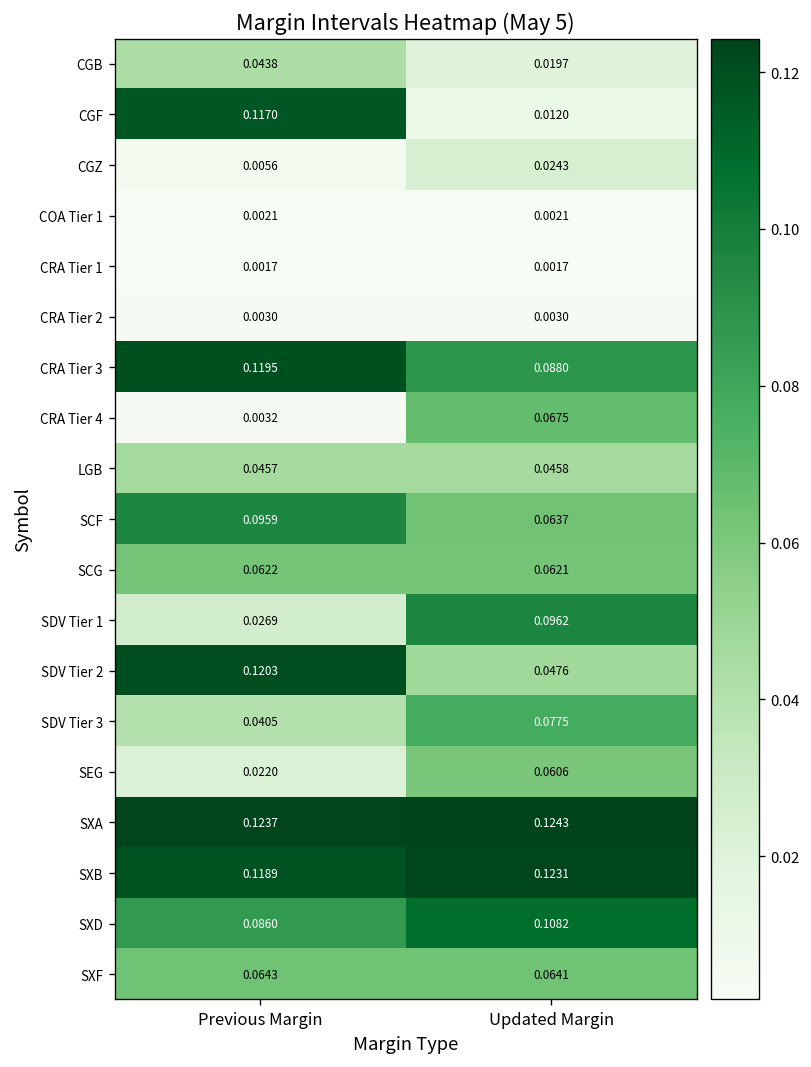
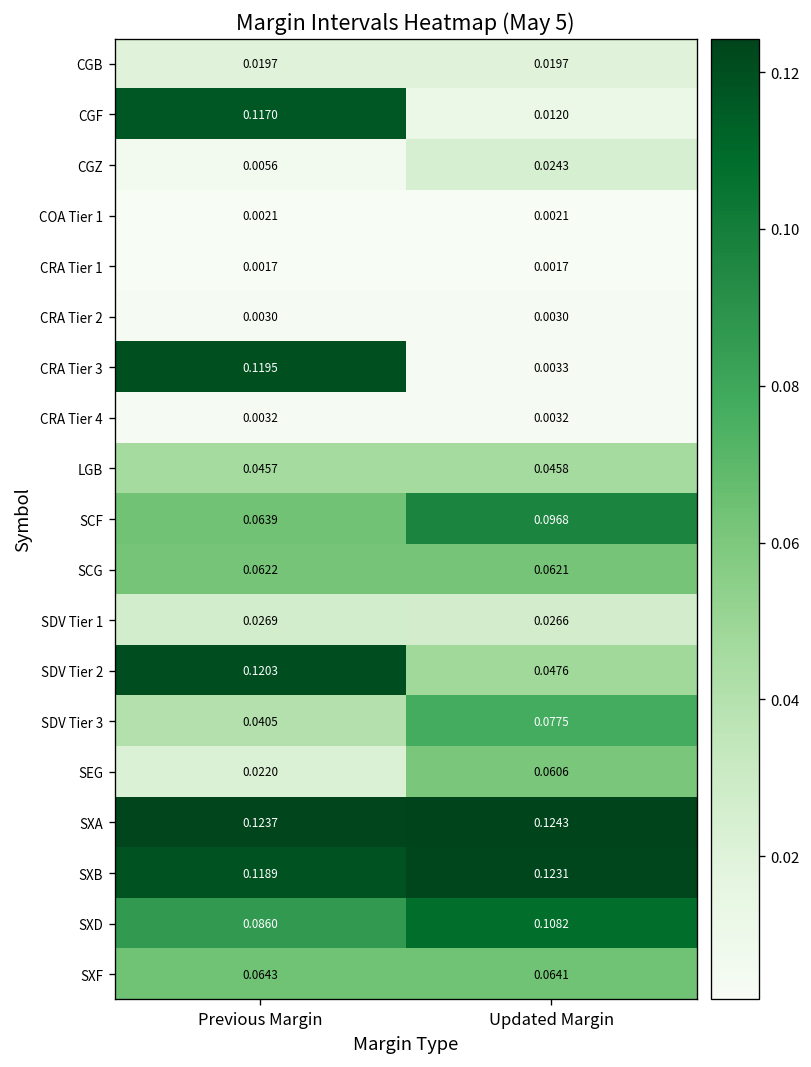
CGB, Previous Margin: 0.0438 -> 0.0197
CRA Tier 3, Updated Margin: 0.0880 -> 0.0033
CRA Tier 4, Updated Margin: 0.0675 -> 0.0032
SCF, Previous Margin: 0.0959 -> 0.0639
SCF, Updated Margin: 0.0637 -> 0.0968
SDV Tier 1, Updated Margin: 0.0962 -> 0.0266
